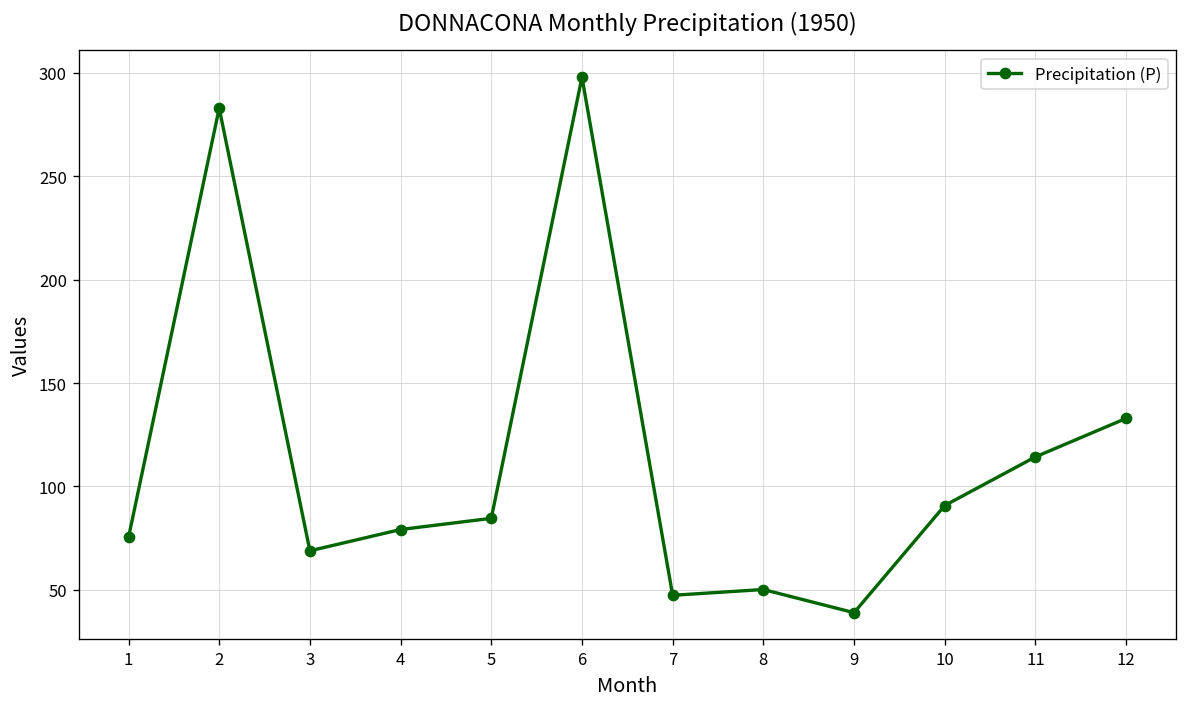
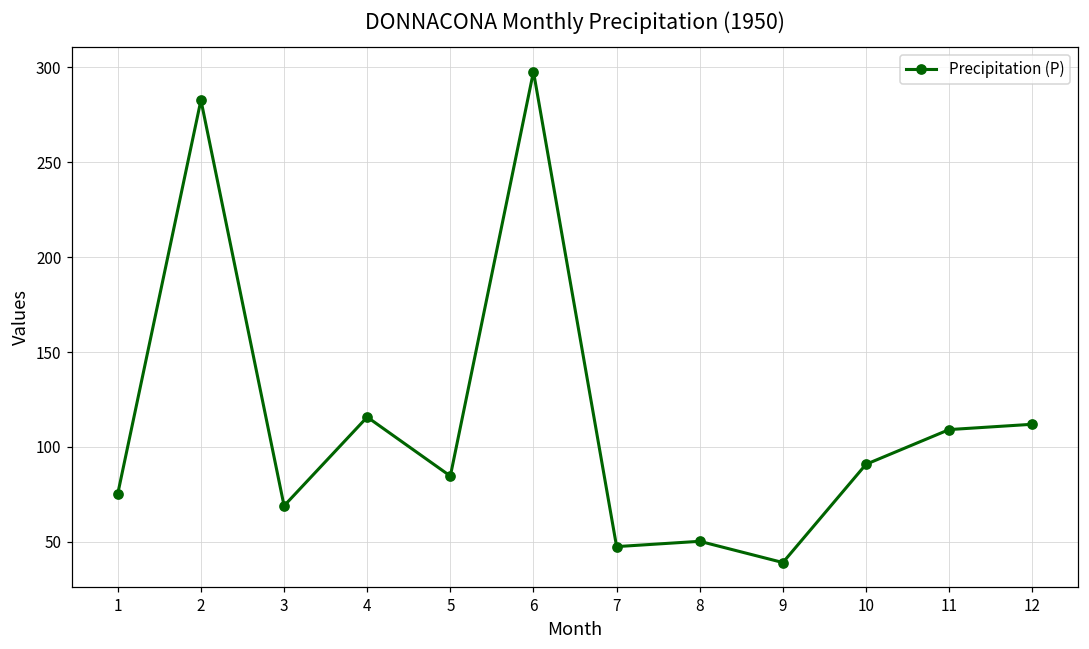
4: 79 -> 116
11: 114 -> 109
12: 133 -> 112
